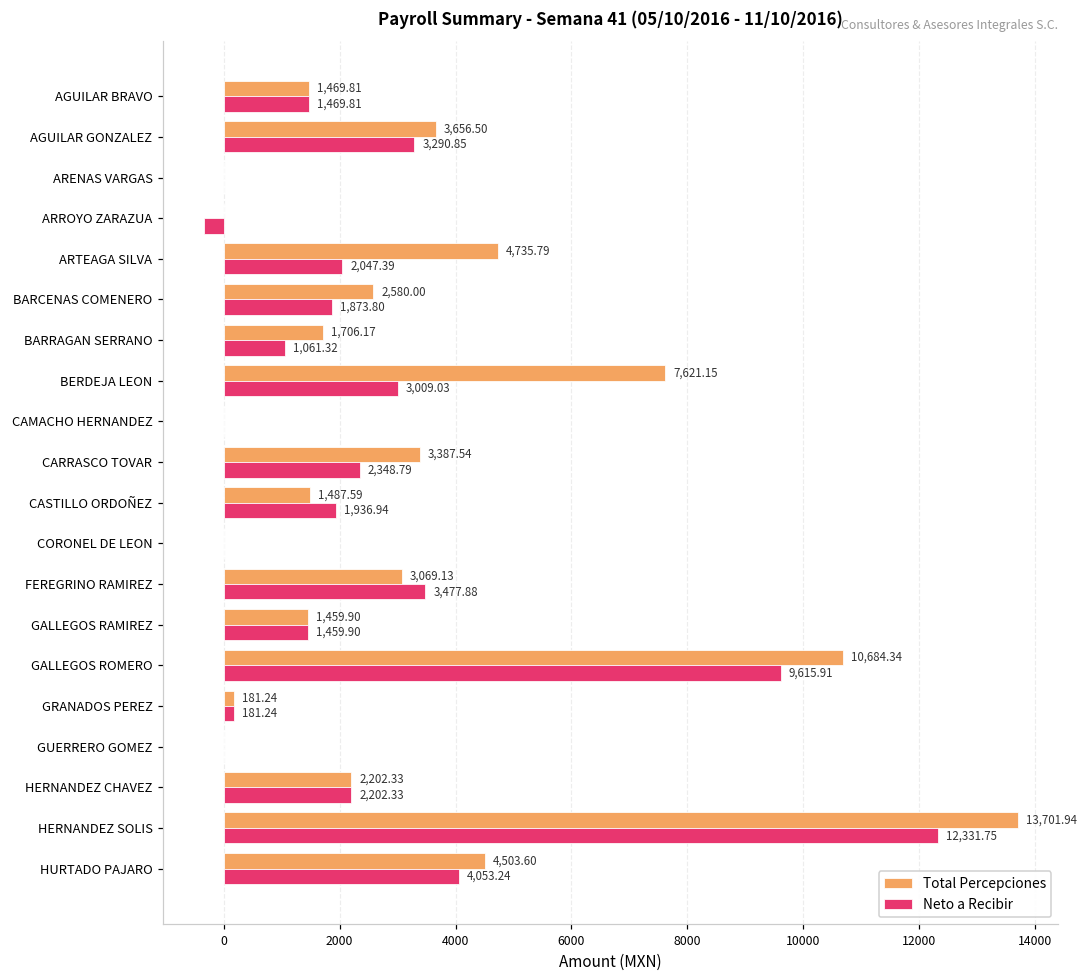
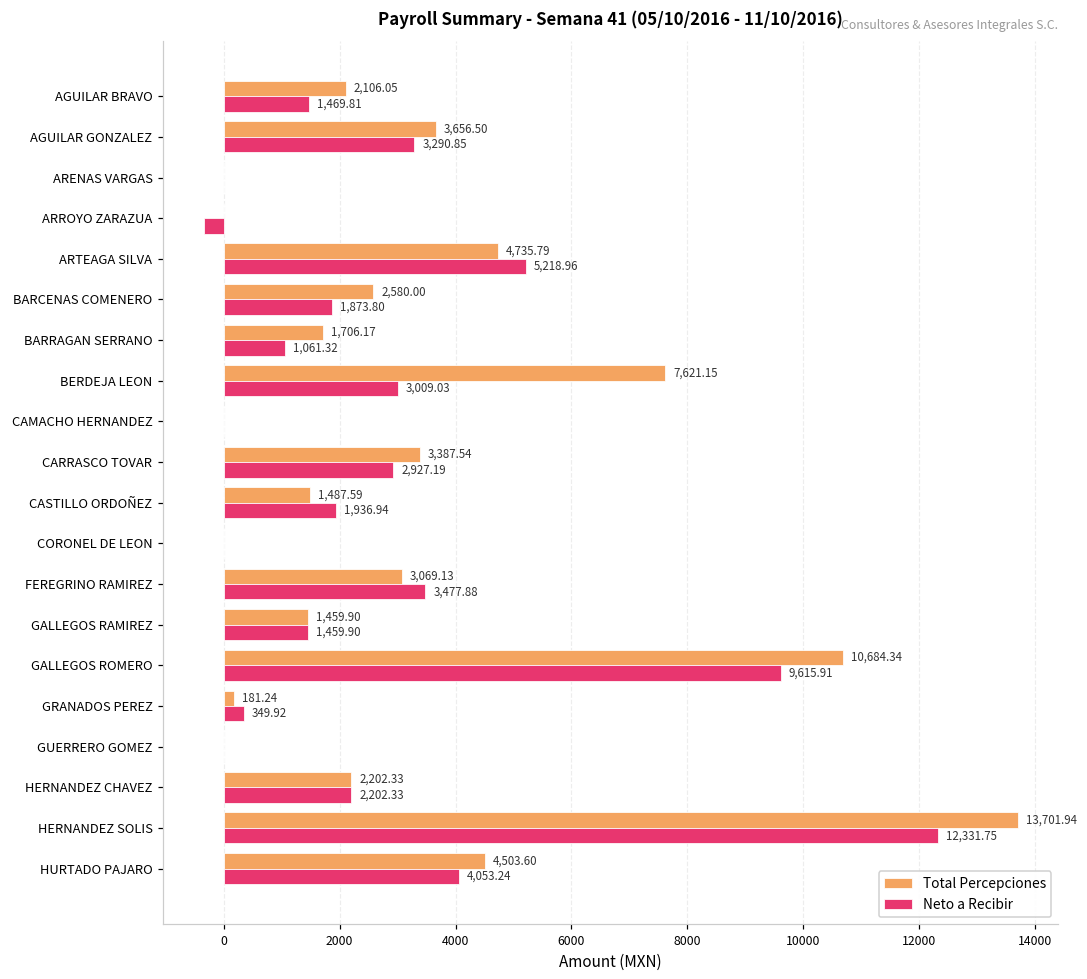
Total Percepciones, AGUILAR BRAVO: 1,469.81 -> 2,106.05
Neto a Recibir, ARTEAGA SILVA: 2,047.39 -> 5,218.96
Neto a Recibir, CARRASCO TOVAR: 2,348.79 -> 2,927.19
Neto a Recibir, GRANADOS PEREZ: 181.24 -> 349.92
